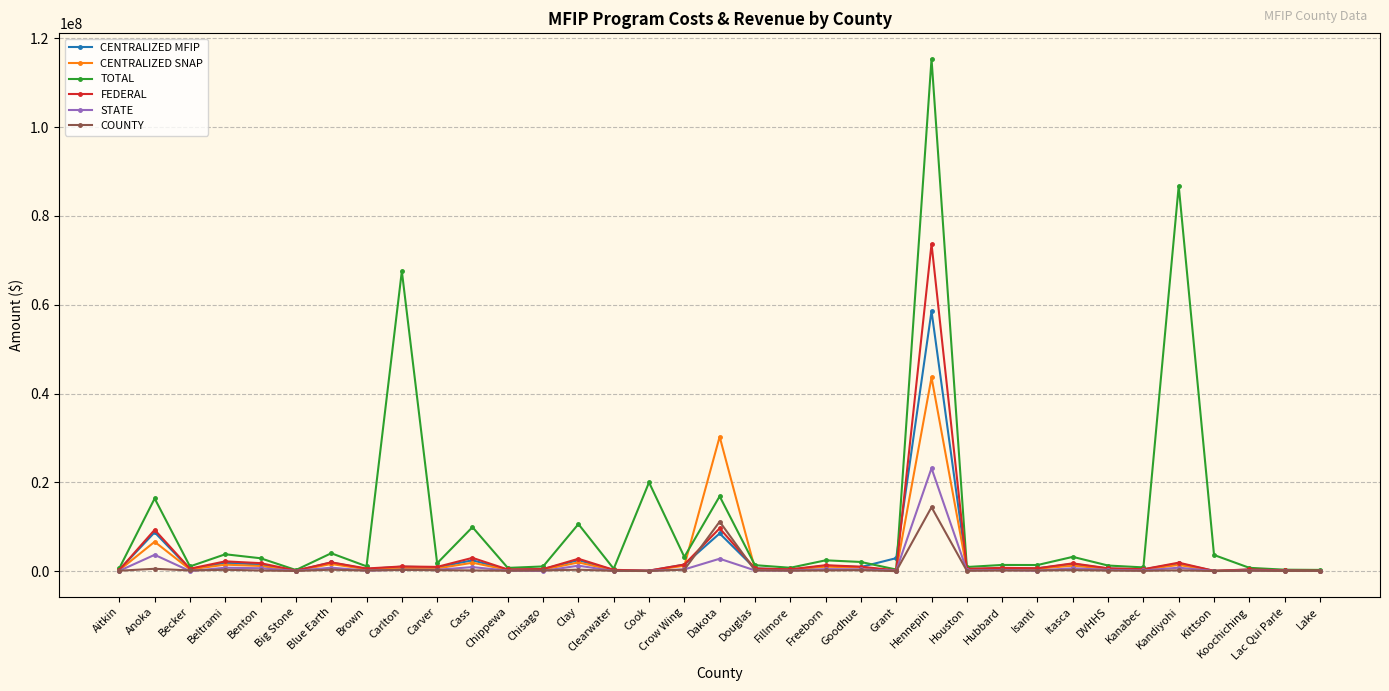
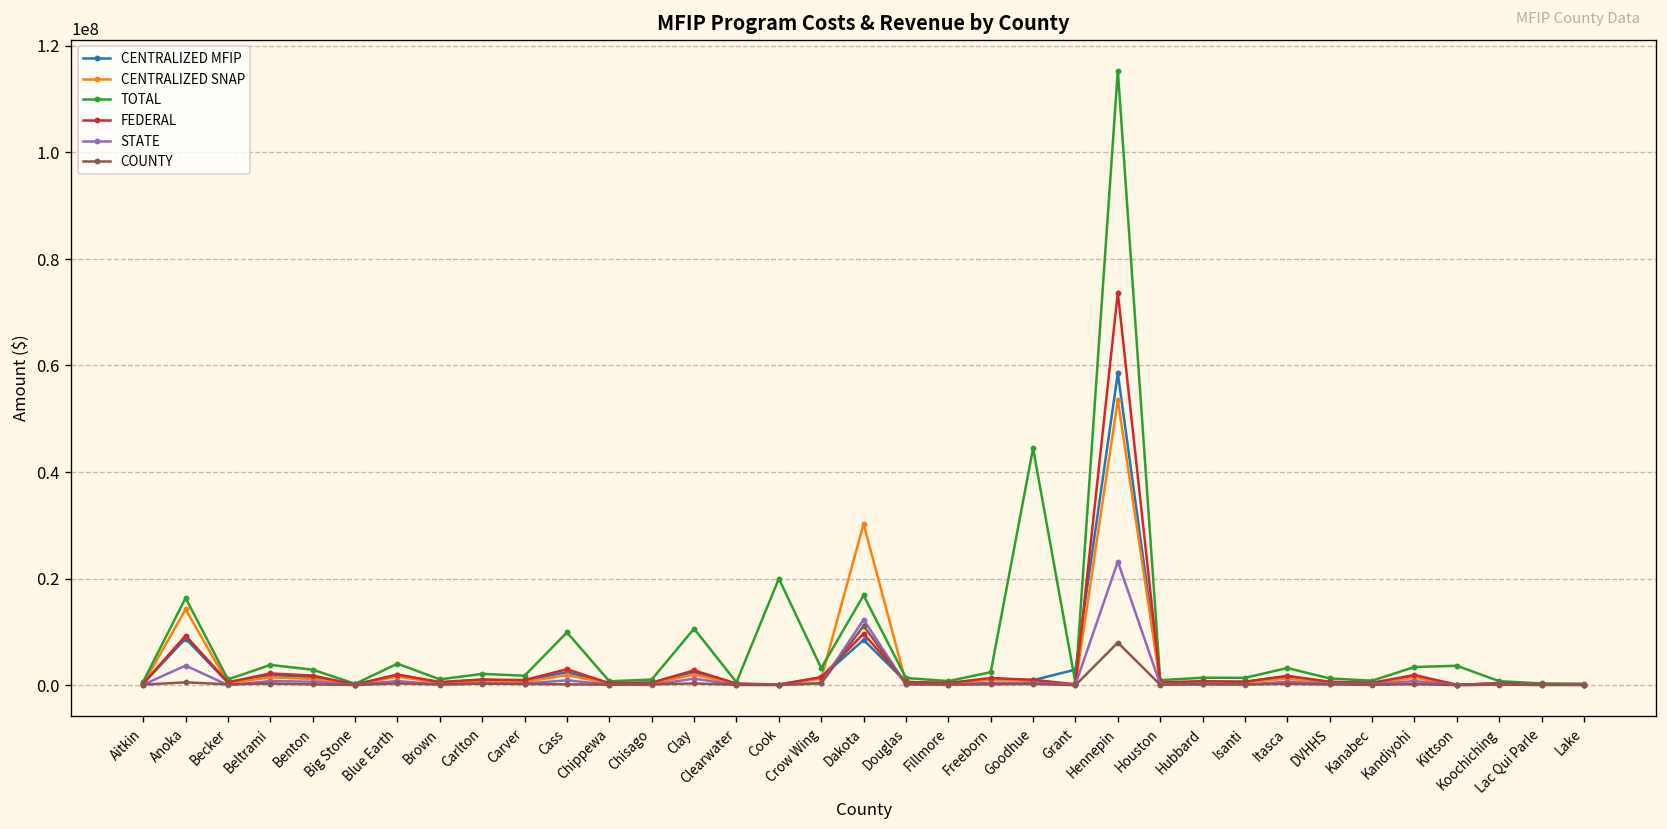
CENTRALIZED SNAP, Anoka: 7000000 -> 14000000
TOTAL, Carlton: 68000000 -> 2000000
STATE, Dakota: 3000000 -> 12000000
TOTAL, Goodhue: 2000000 -> 44000000
CENTRALIZED SNAP, Hennepin: 44000000 -> 54000000
COUNTY, Hennepin: 14000000 -> 8000000
TOTAL, Kandiyohi: 87000000 -> 3000000
